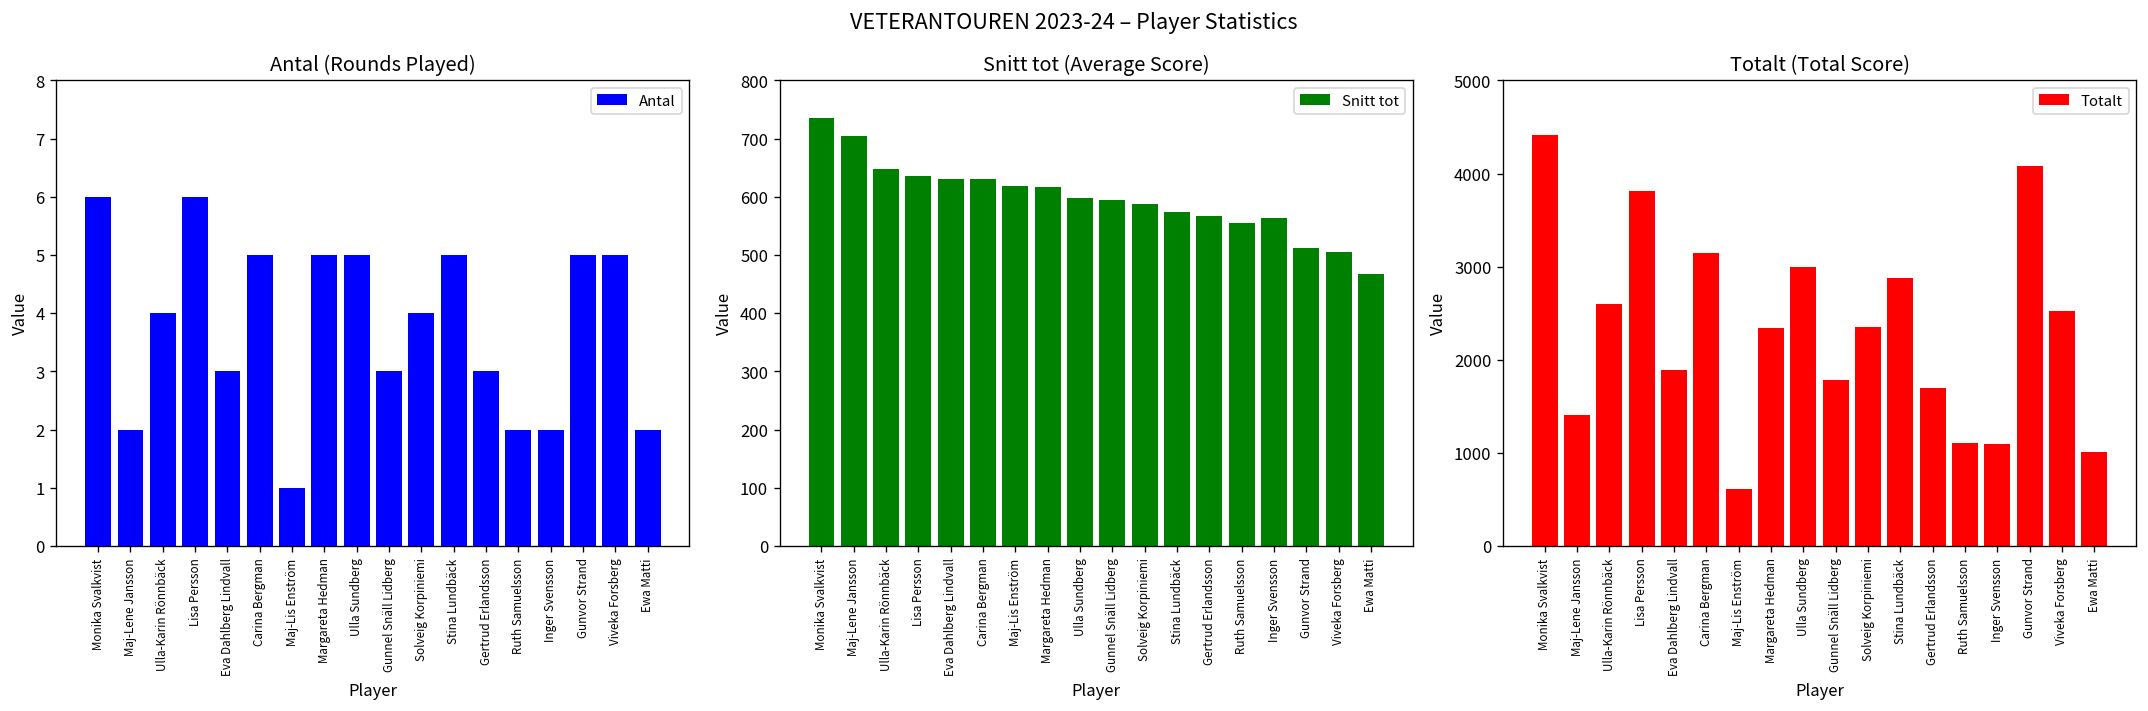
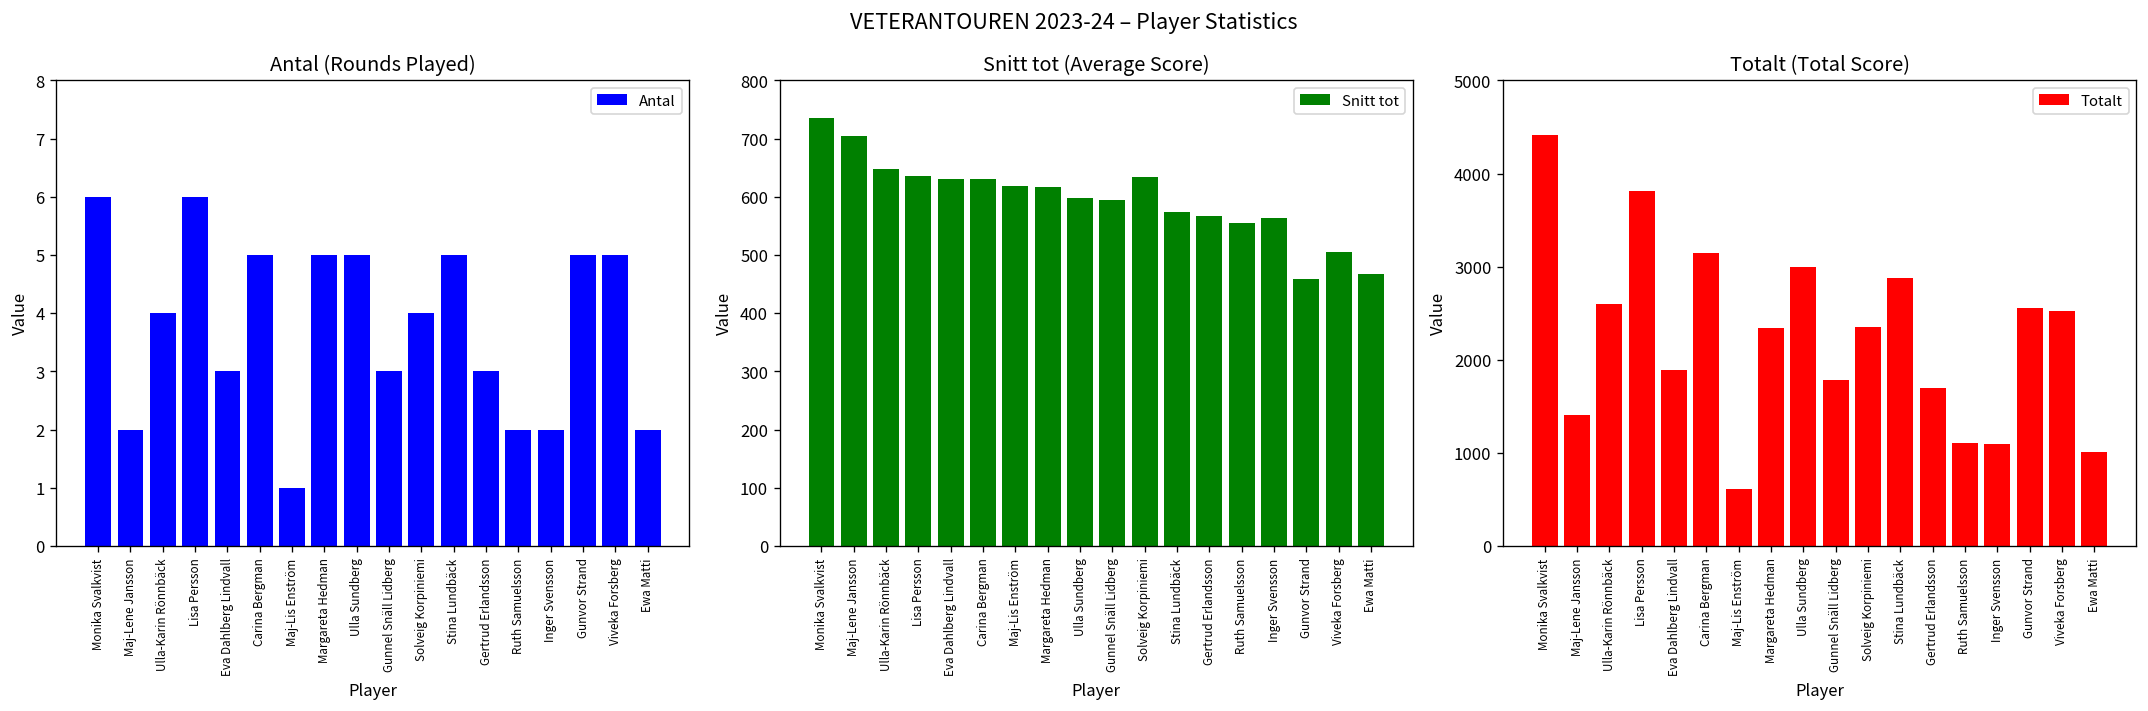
Snitt tot (Average Score), Solveig Korpiniemi: 590 -> 630
Snitt tot (Average Score), Gunvor Strand: 510 -> 460
Totalt (Total Score), Gunvor Strand: 4100 -> 2600
